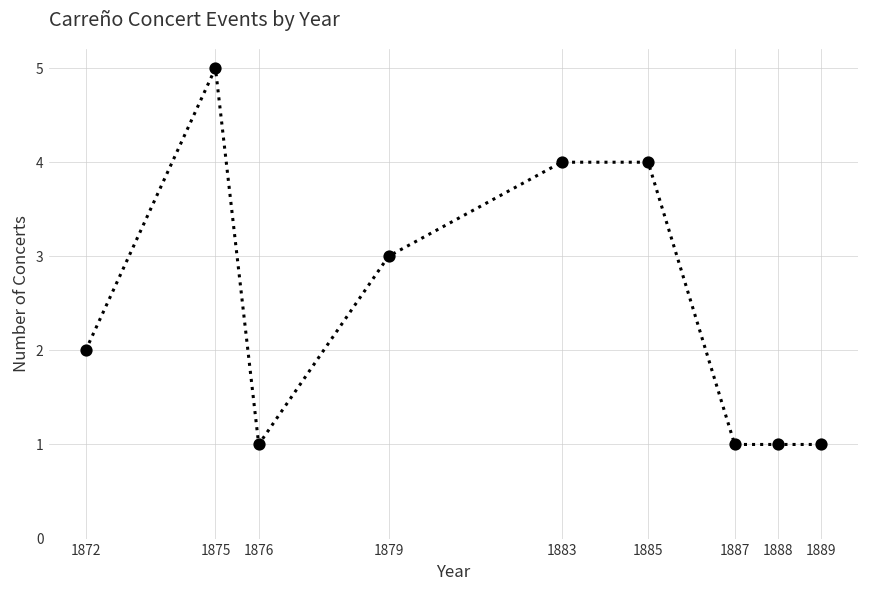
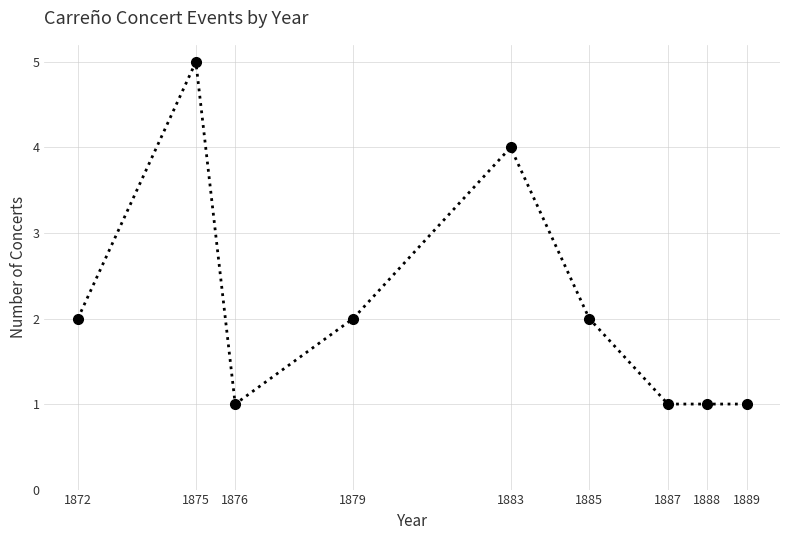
1879: 3 -> 2
1885: 4 -> 2
